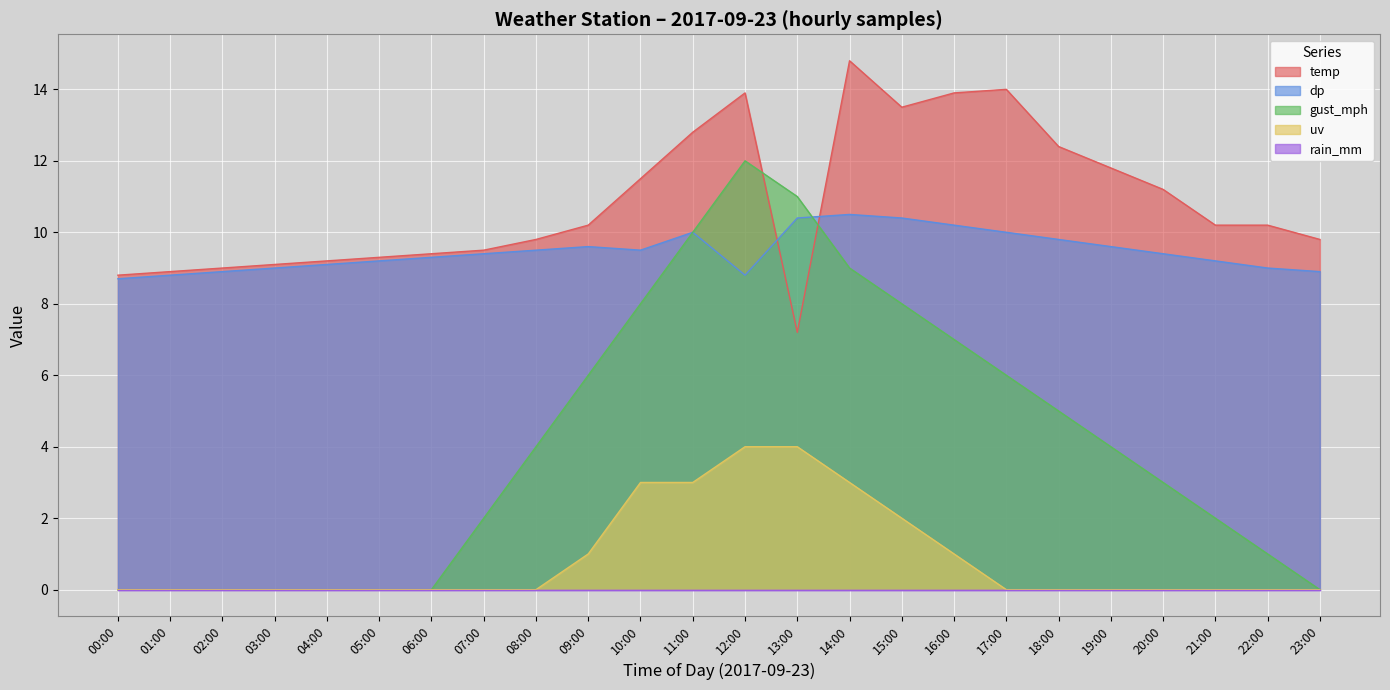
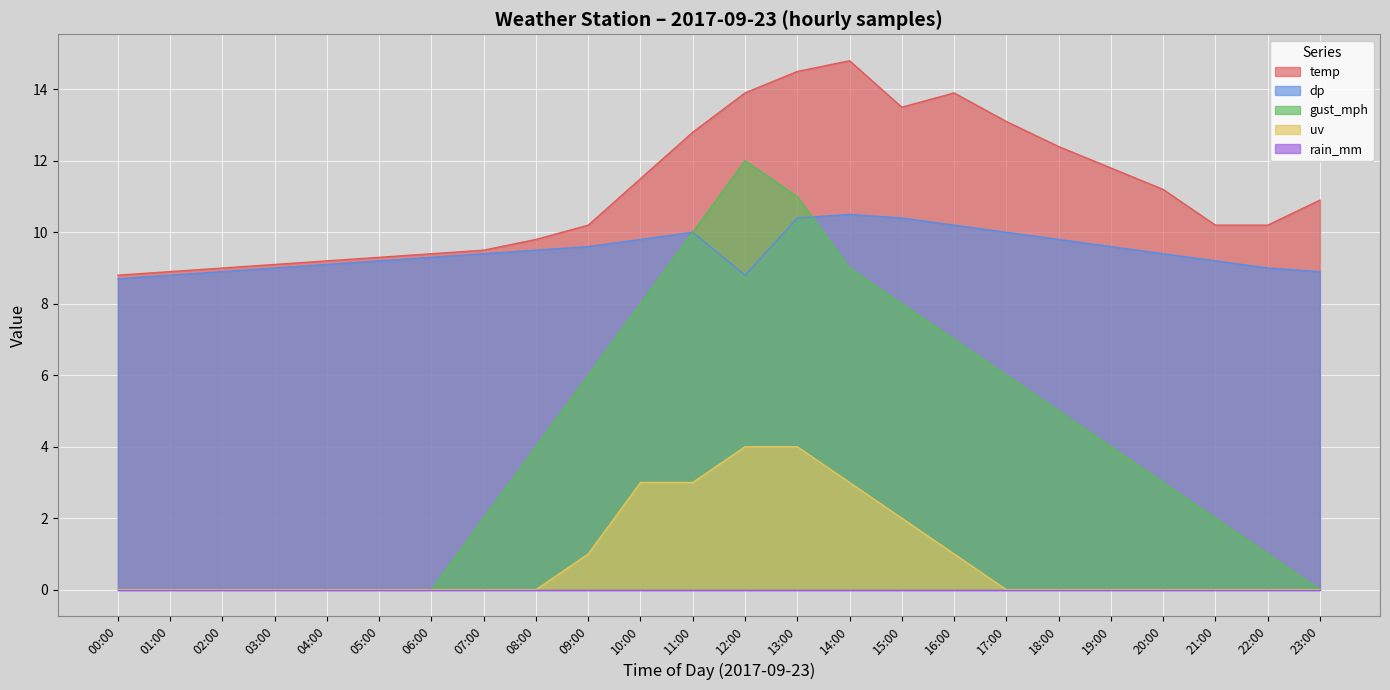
dp, 10:00: 9.5 -> 9.8
temp, 13:00: 7.2 -> 14.5
temp, 17:00: 14.0 -> 13.1
temp, 23:00: 9.8 -> 10.9
